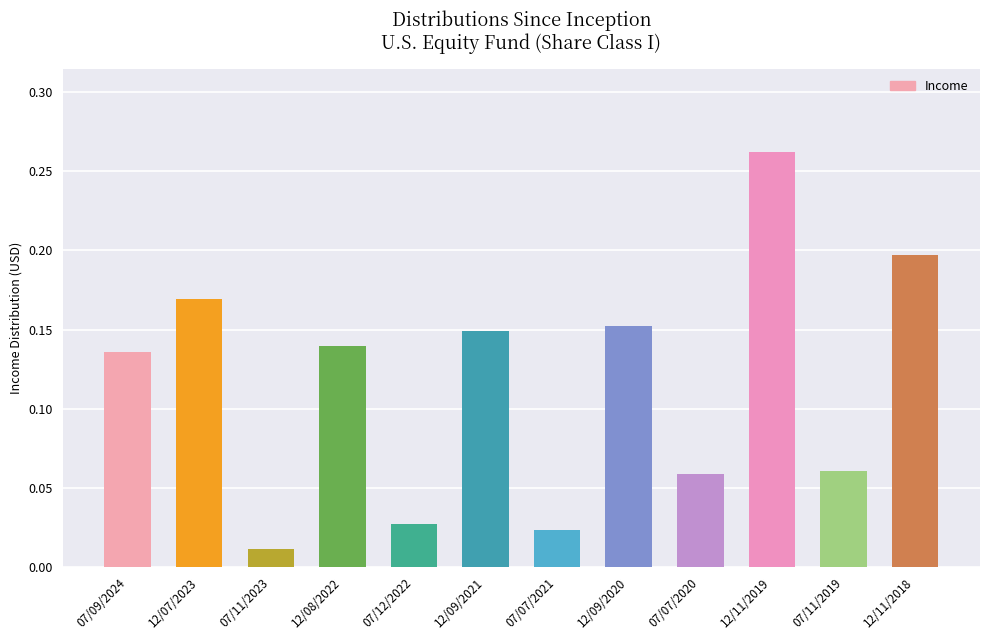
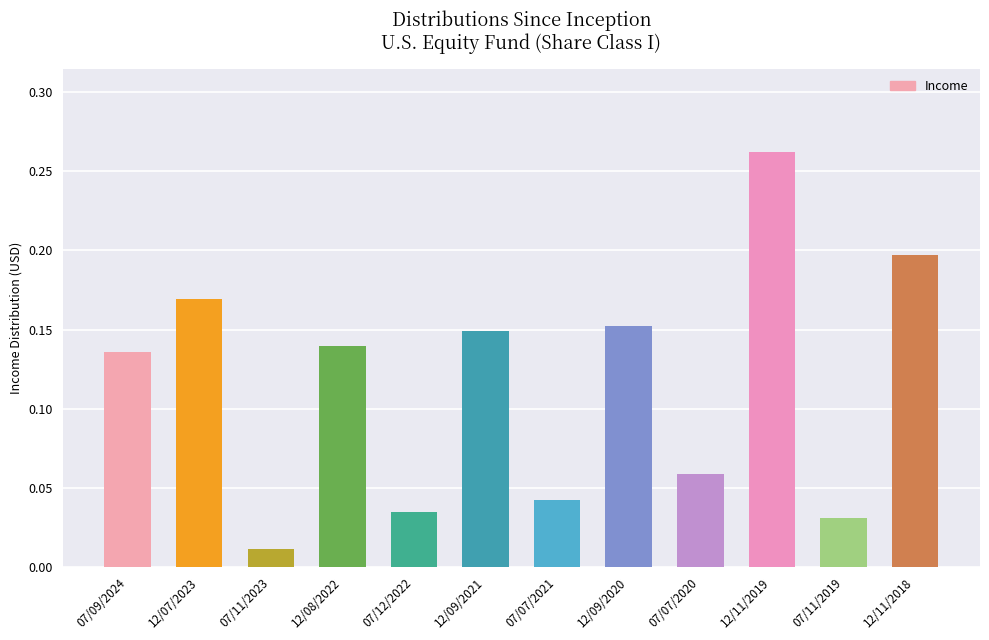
07/12/2022: 0.027 -> 0.035
07/07/2021: 0.023 -> 0.042
07/11/2019: 0.061 -> 0.031
